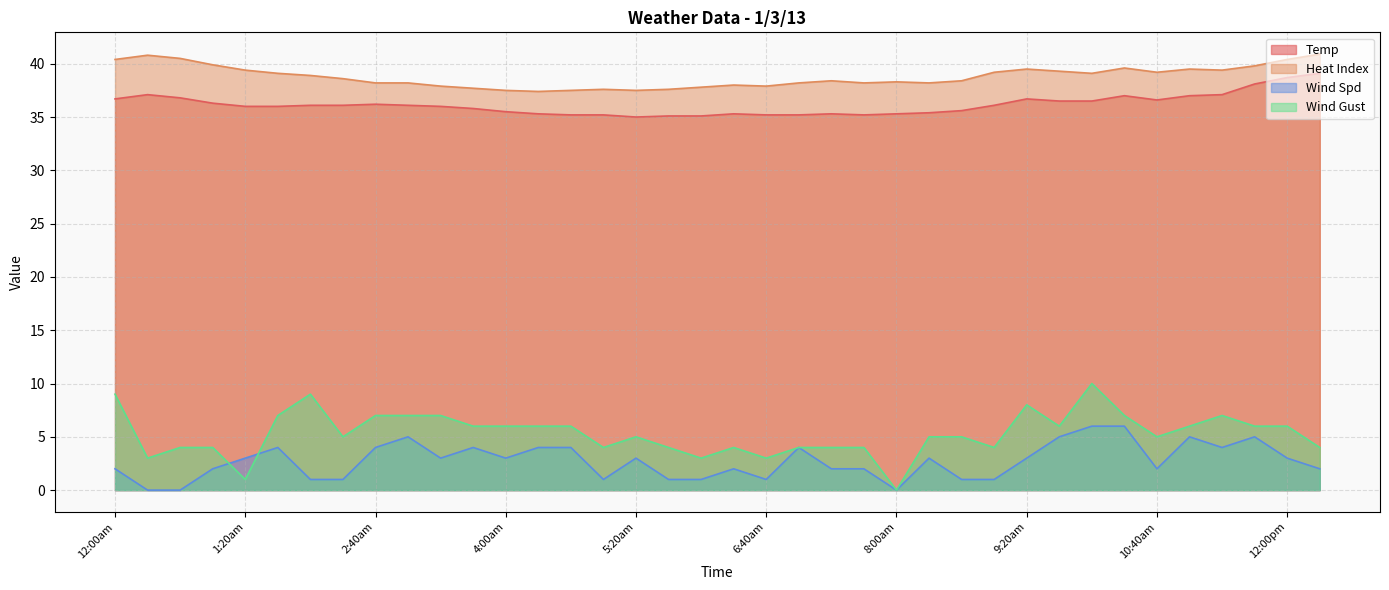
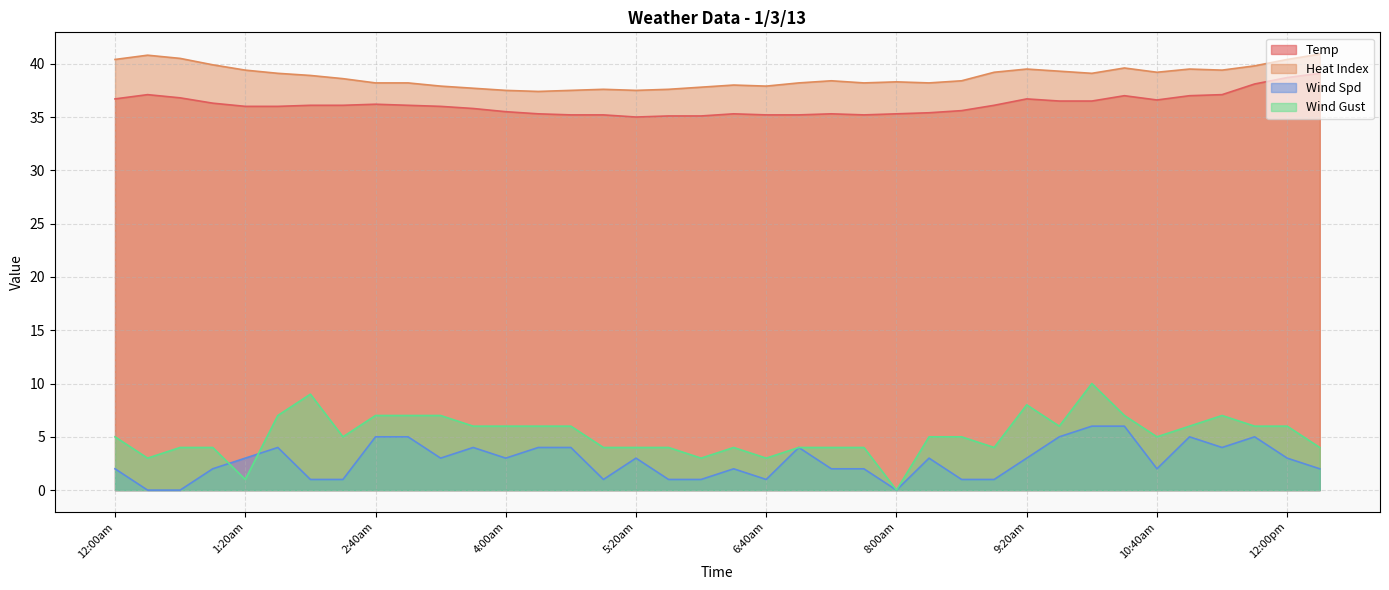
Wind Gust, 12:00am: 9 -> 5
Wind Spd, 2:40am: 4 -> 5
Wind Gust, 5:20am: 5 -> 4
